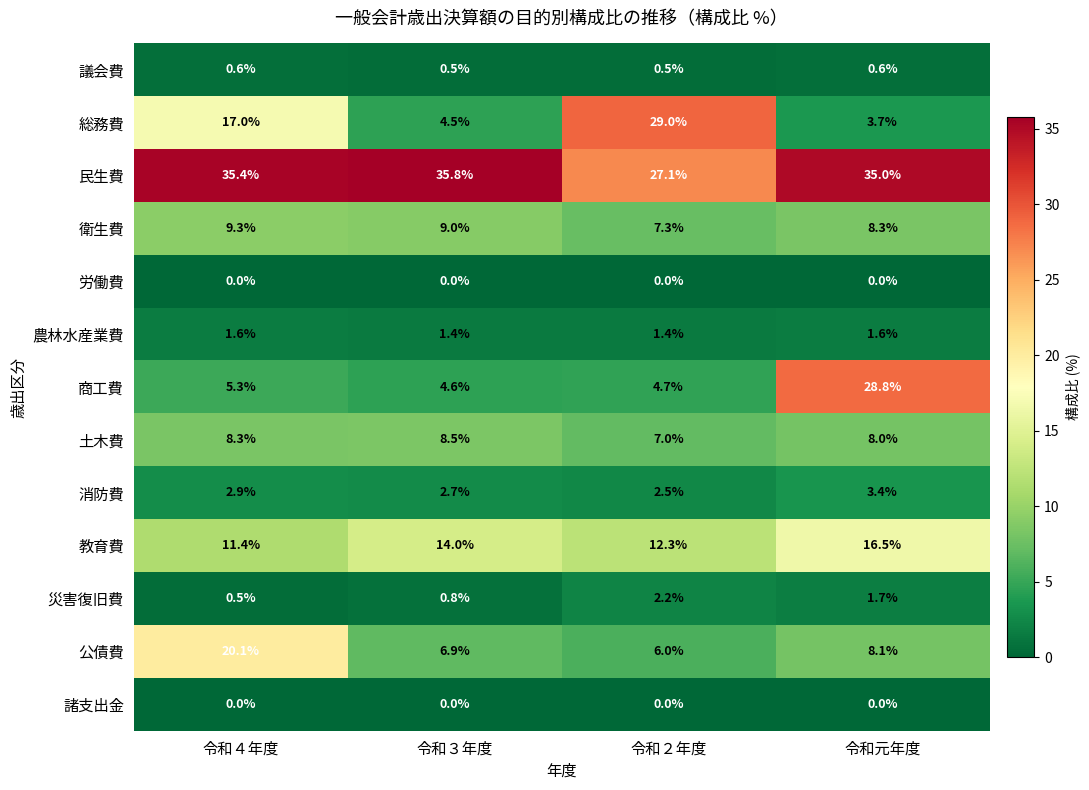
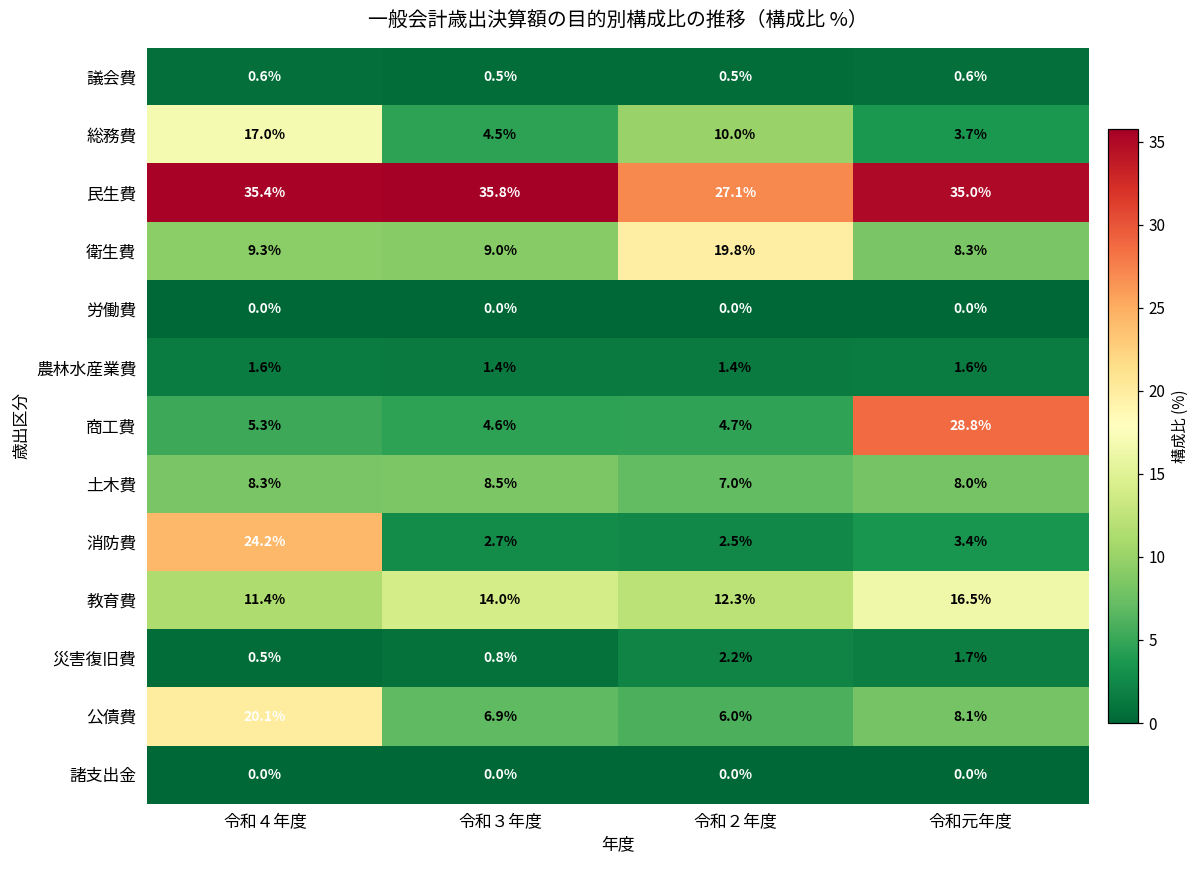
総務費, 令和２年度: 29.0% -> 10.0%
衛生費, 令和２年度: 7.3% -> 19.8%
消防費, 令和４年度: 2.9% -> 24.2%
